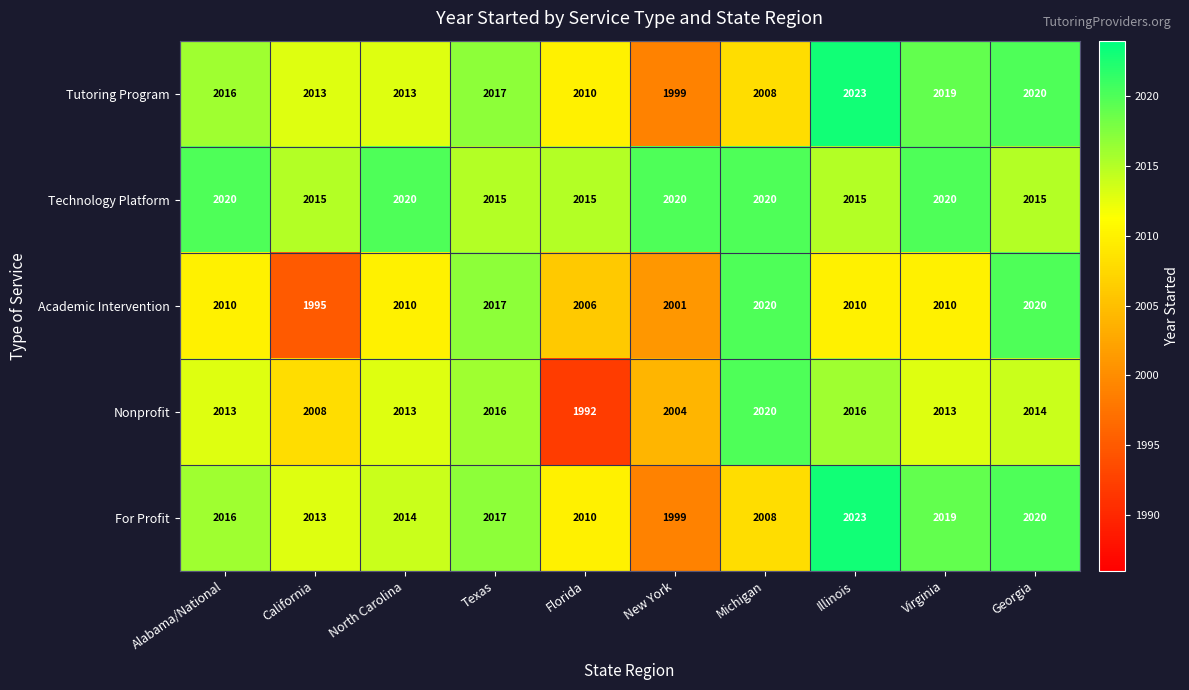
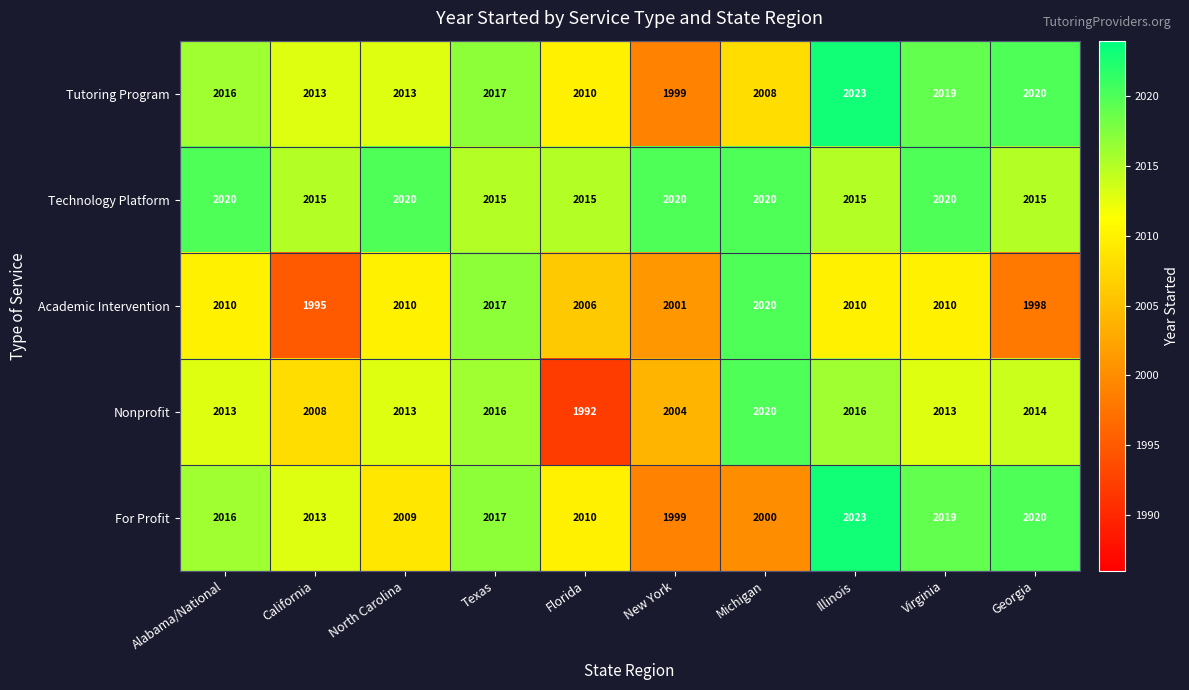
Academic Intervention, Georgia: 2020 -> 1998
For Profit, North Carolina: 2014 -> 2009
For Profit, Michigan: 2008 -> 2000
